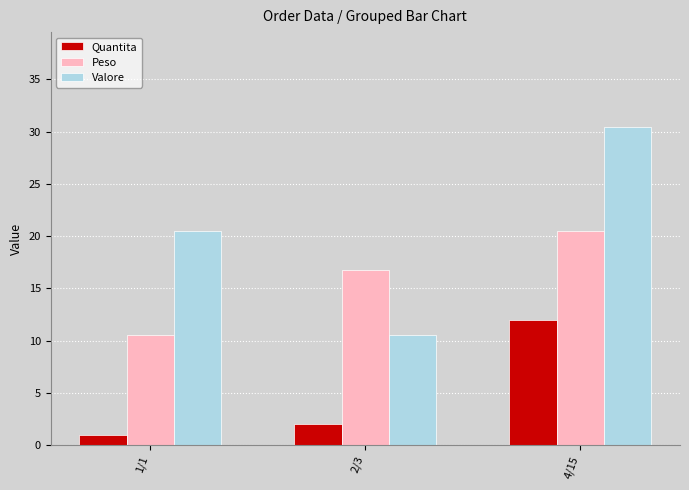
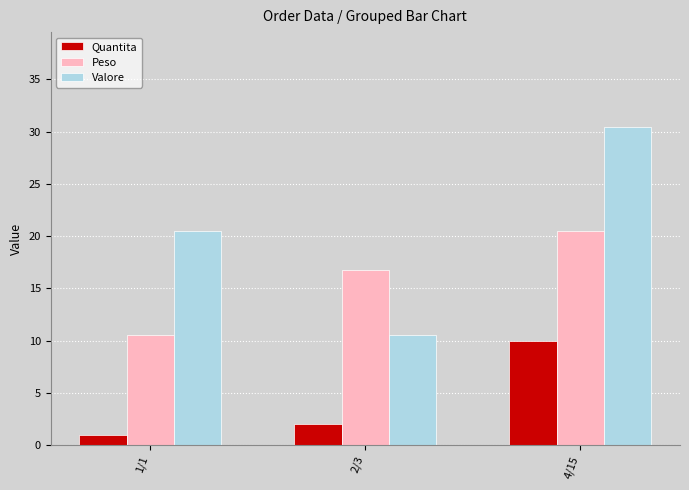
Quantita, 4/15: 12 -> 10
